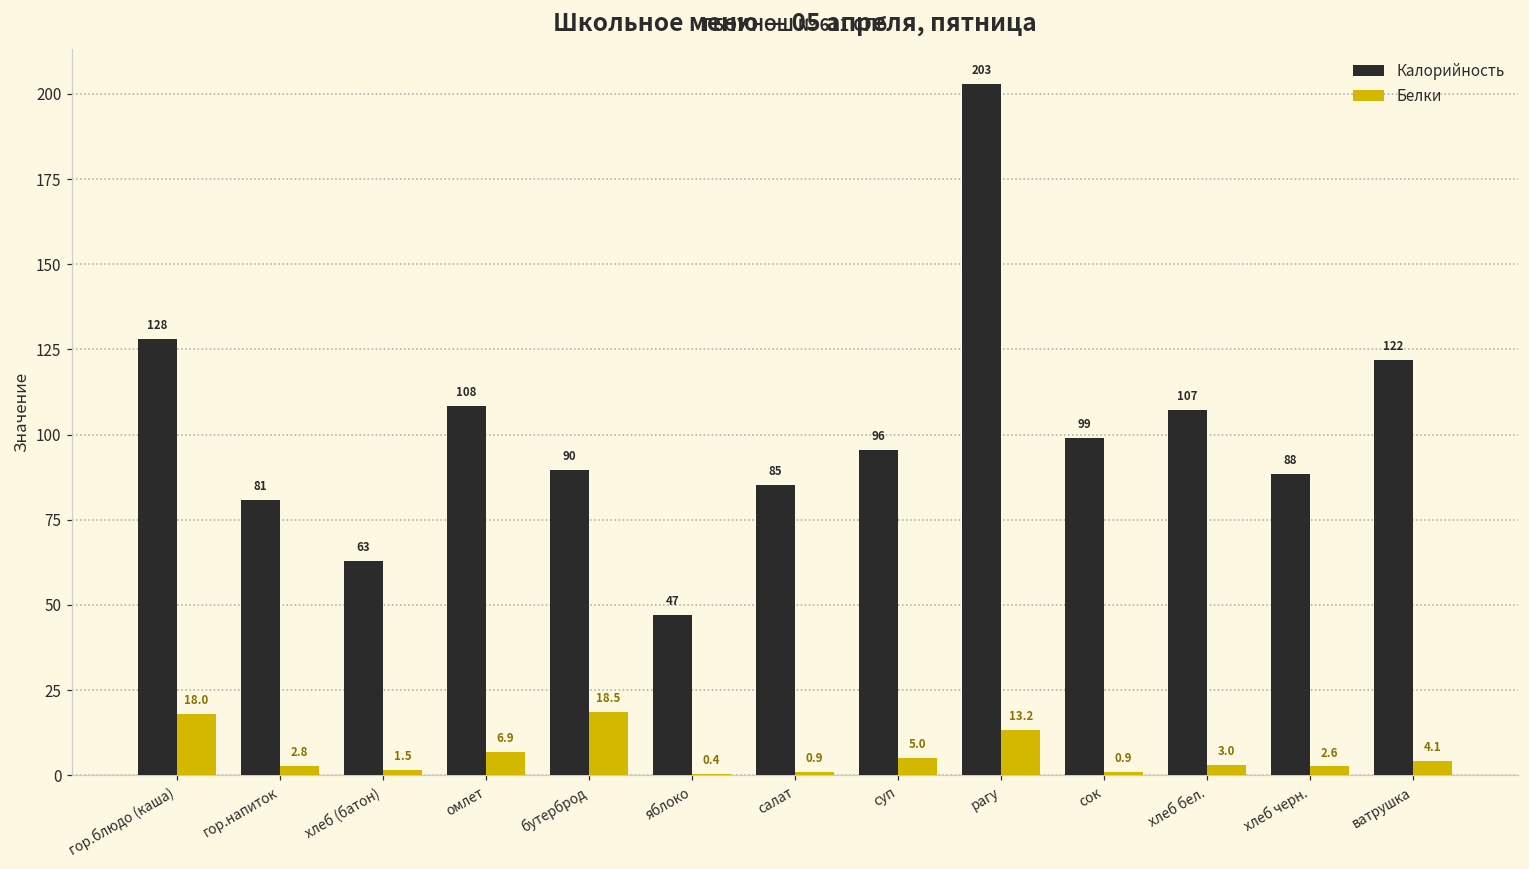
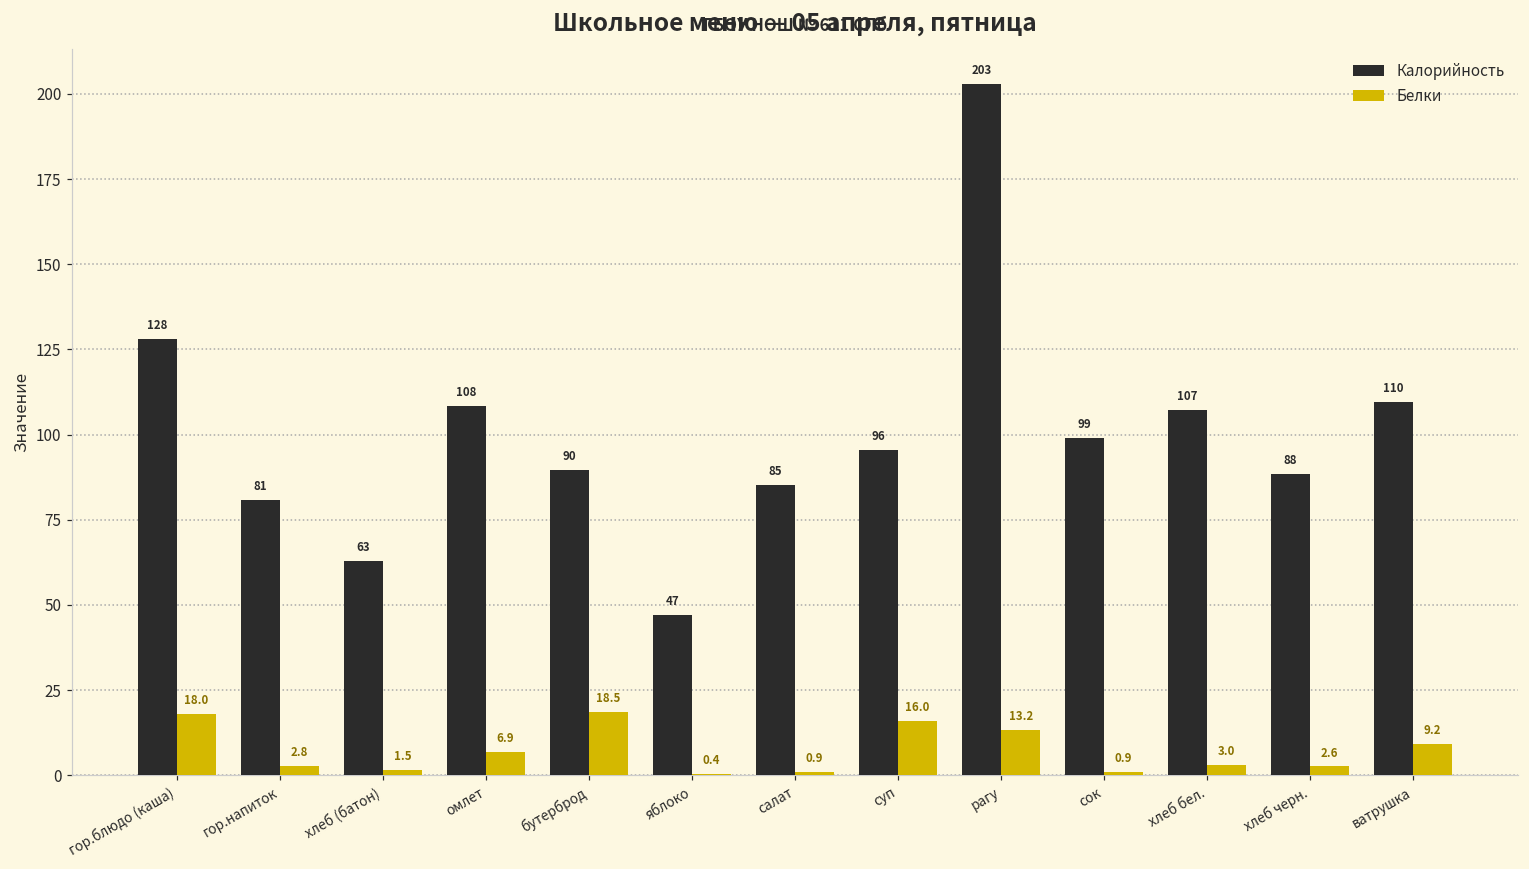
Белки, суп: 5.0 -> 16.0
Калорийность, ватрушка: 122 -> 110
Белки, ватрушка: 4.1 -> 9.2
